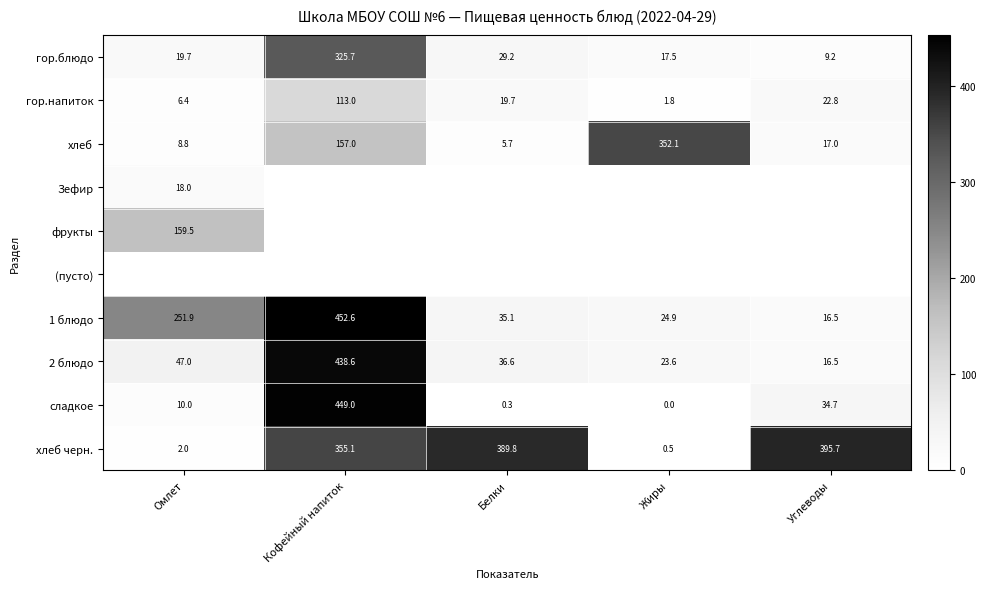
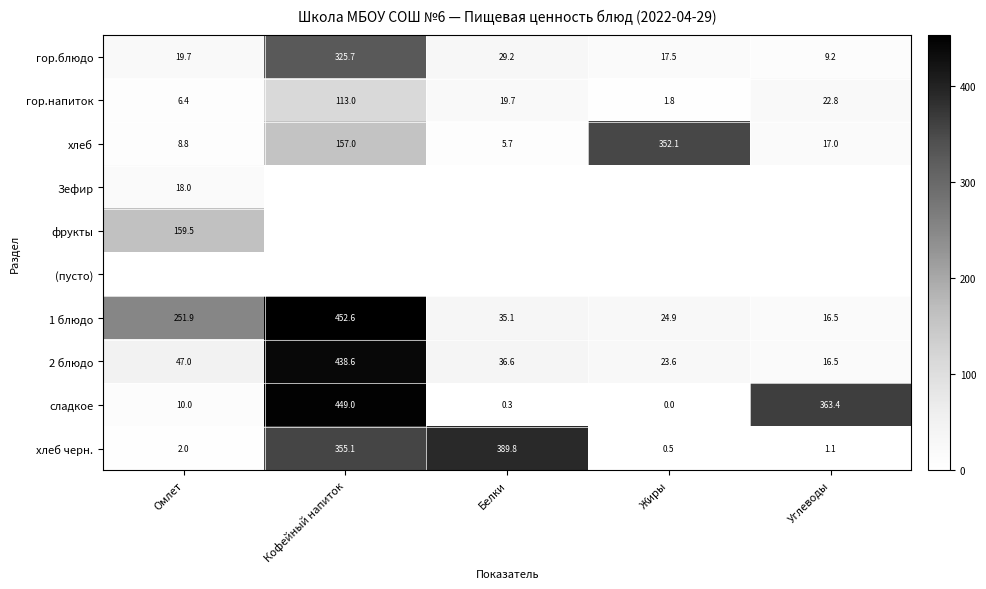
сладкое, Углеводы: 34.7 -> 363.4
хлеб черн., Углеводы: 395.7 -> 1.1
